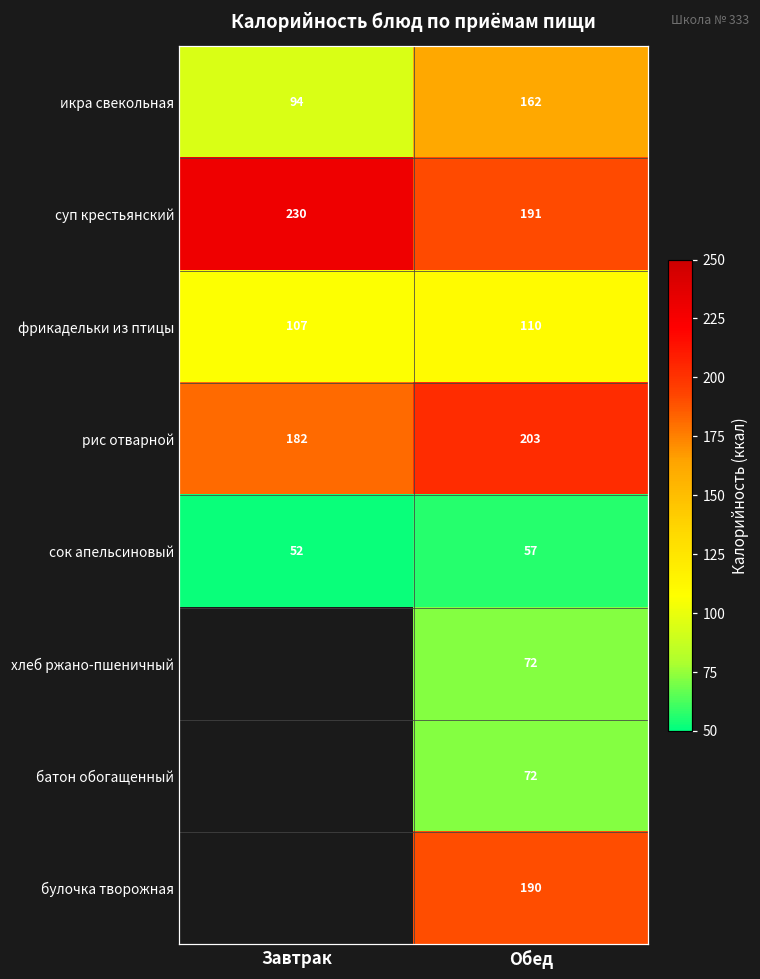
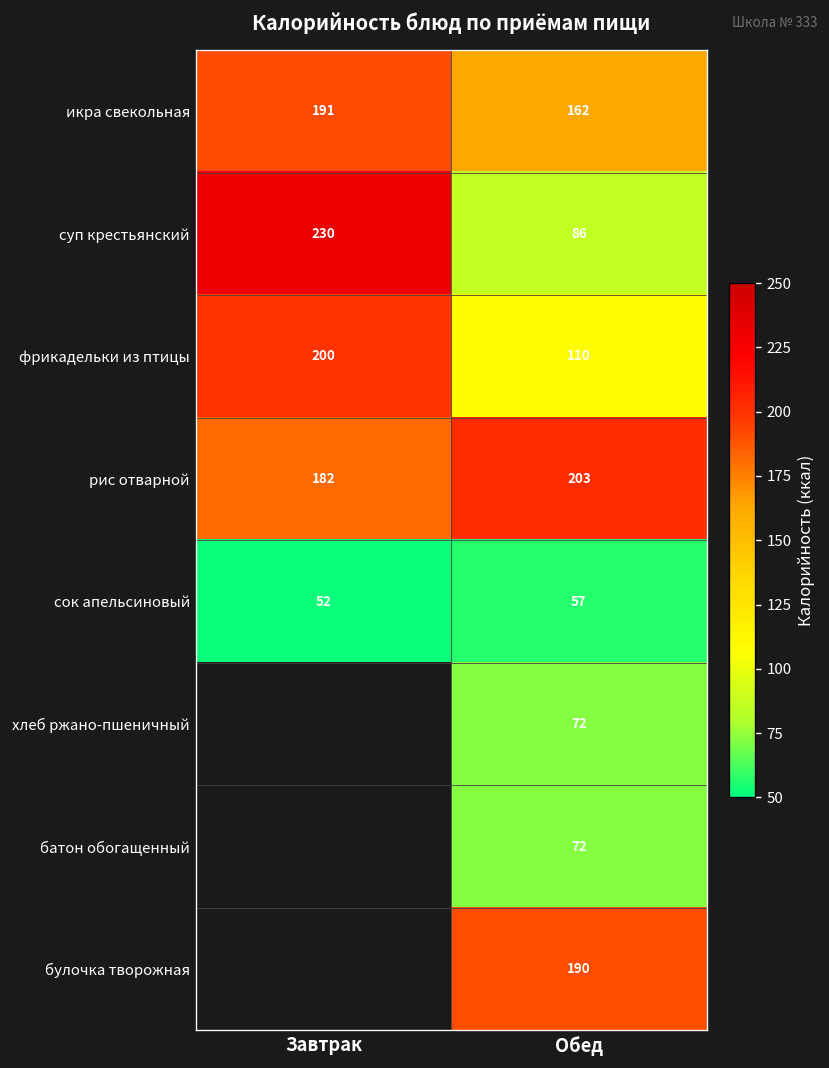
икра свекольная, Завтрак: 94 -> 191
суп крестьянский, Обед: 191 -> 86
фрикадельки из птицы, Завтрак: 107 -> 200
